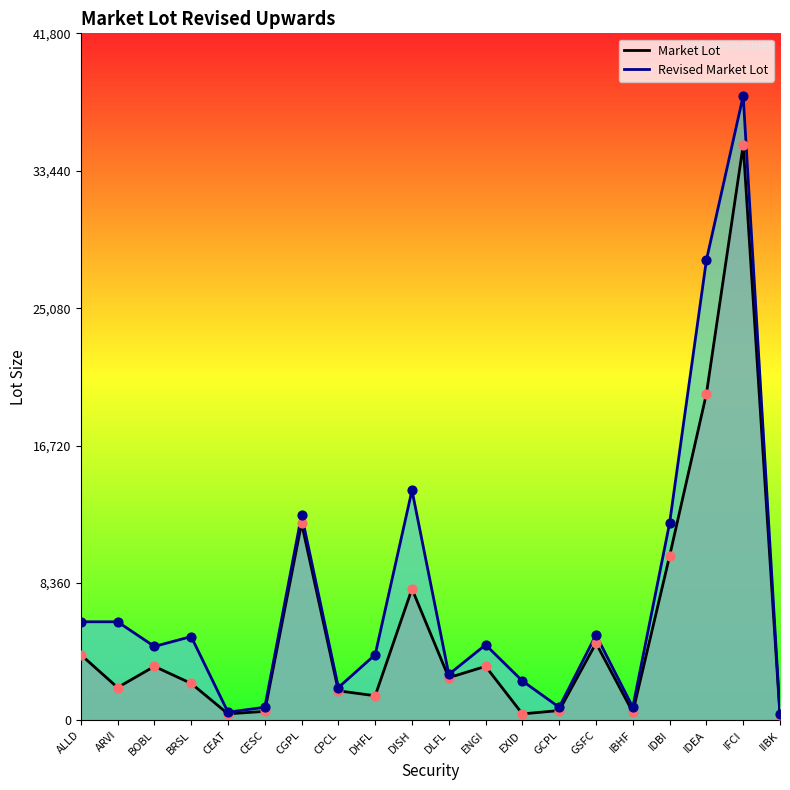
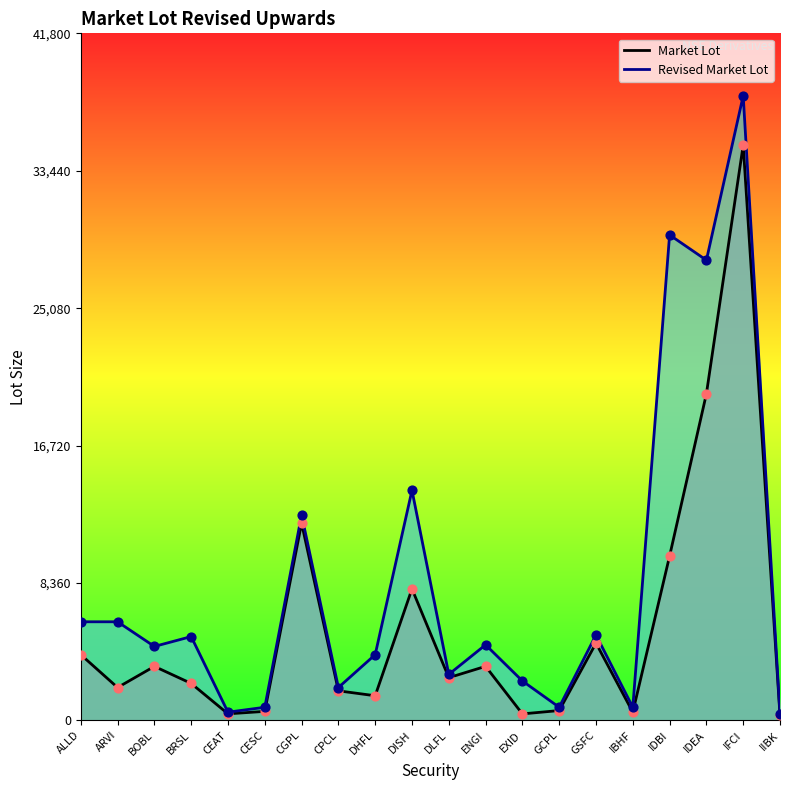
Revised Market Lot, IDBI: 12,000 -> 29,500
